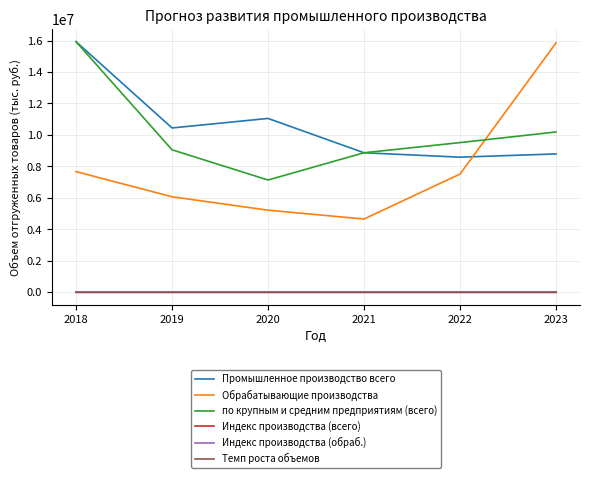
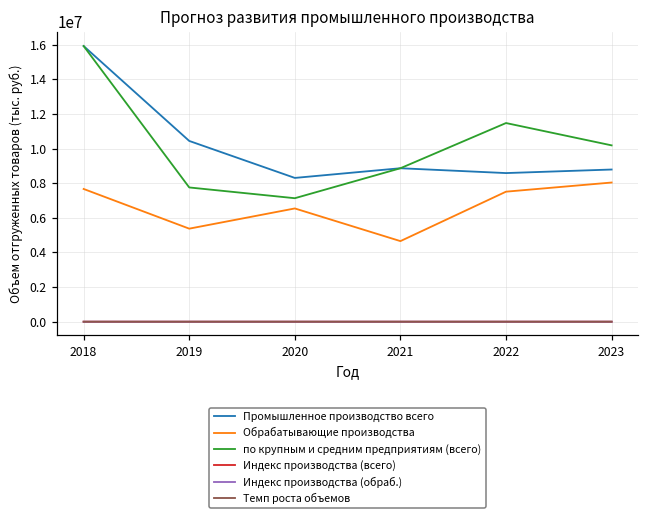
Обрабатывающие производства, 2019: 6100000 -> 5400000
по крупным и средним предприятиям (всего), 2019: 9100000 -> 7800000
Промышленное производство всего, 2020: 11000000 -> 8300000
Обрабатывающие производства, 2020: 5200000 -> 6500000
по крупным и средним предприятиям (всего), 2022: 9500000 -> 11500000
Обрабатывающие производства, 2023: 15800000 -> 8000000
